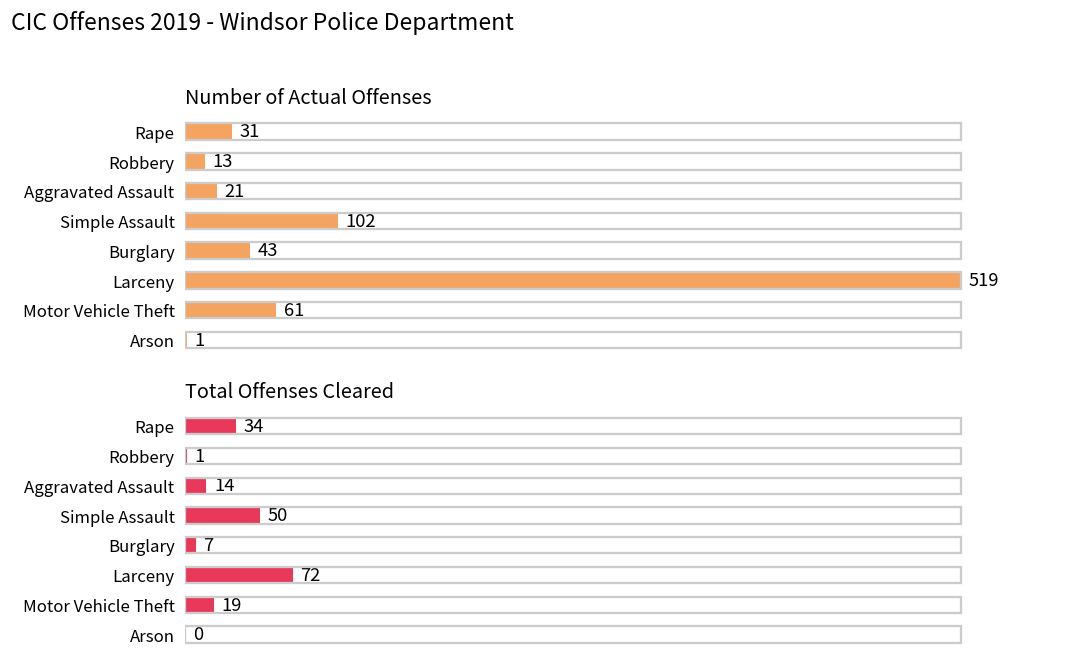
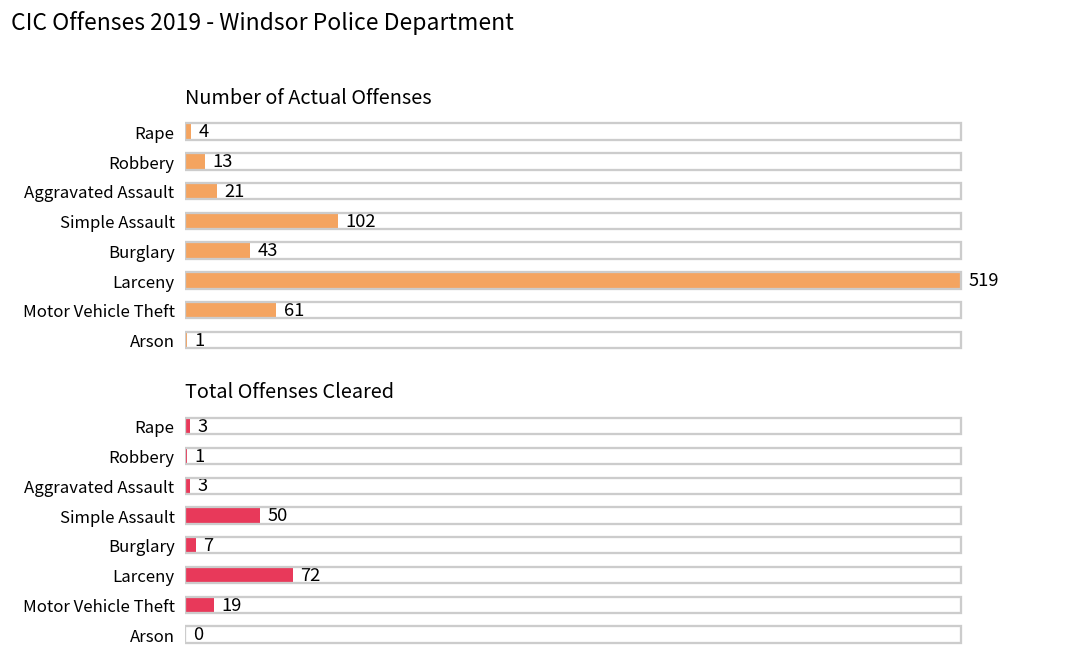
Number of Actual Offenses, Rape: 31 -> 4
Total Offenses Cleared, Rape: 34 -> 3
Total Offenses Cleared, Aggravated Assault: 14 -> 3
